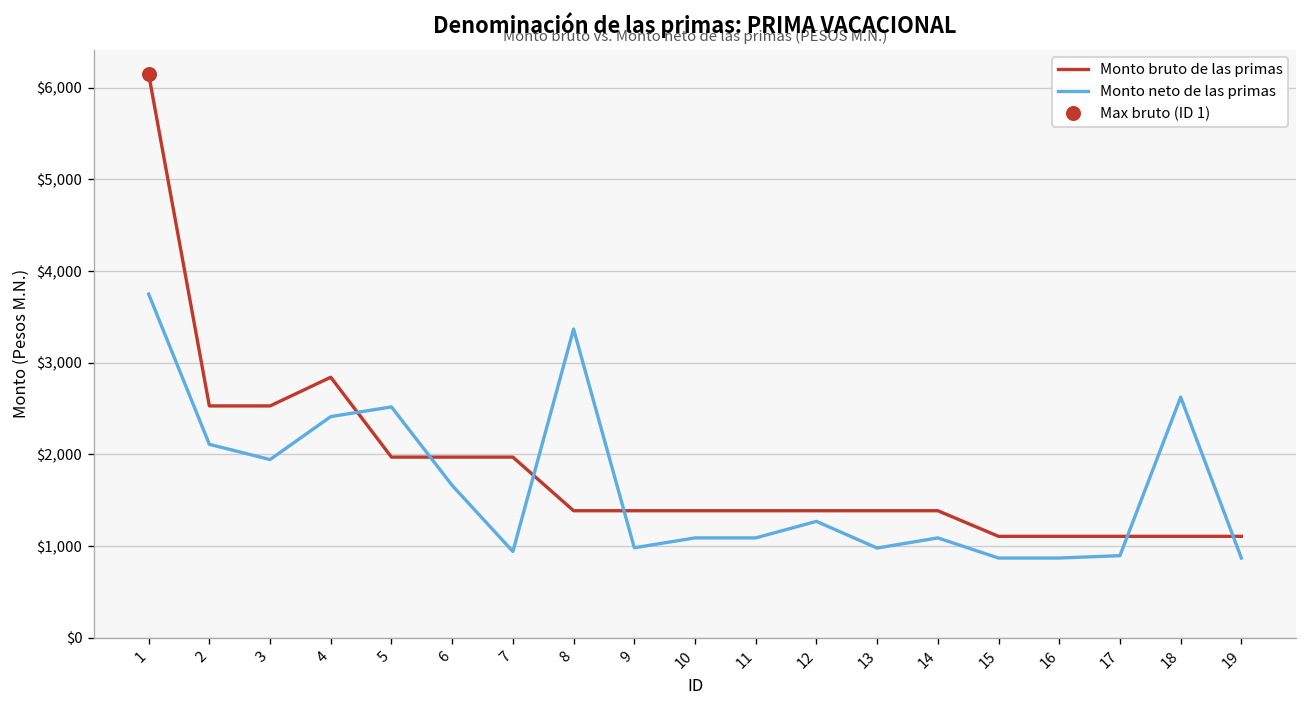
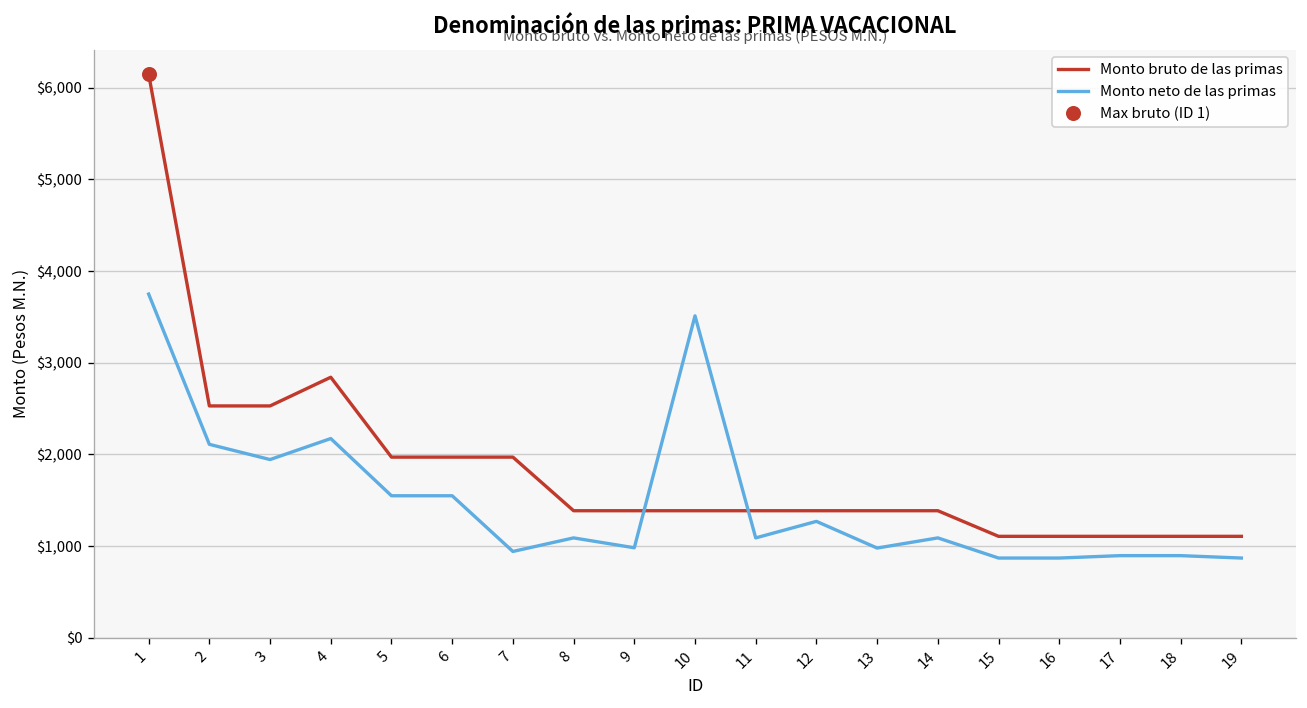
Monto neto de las primas, 4: $2,400 -> $2,200
Monto neto de las primas, 5: $2,500 -> $1,600
Monto neto de las primas, 6: $1,700 -> $1,600
Monto neto de las primas, 8: $3,400 -> $1,100
Monto neto de las primas, 10: $1,100 -> $3,500
Monto neto de las primas, 18: $2,600 -> $900
